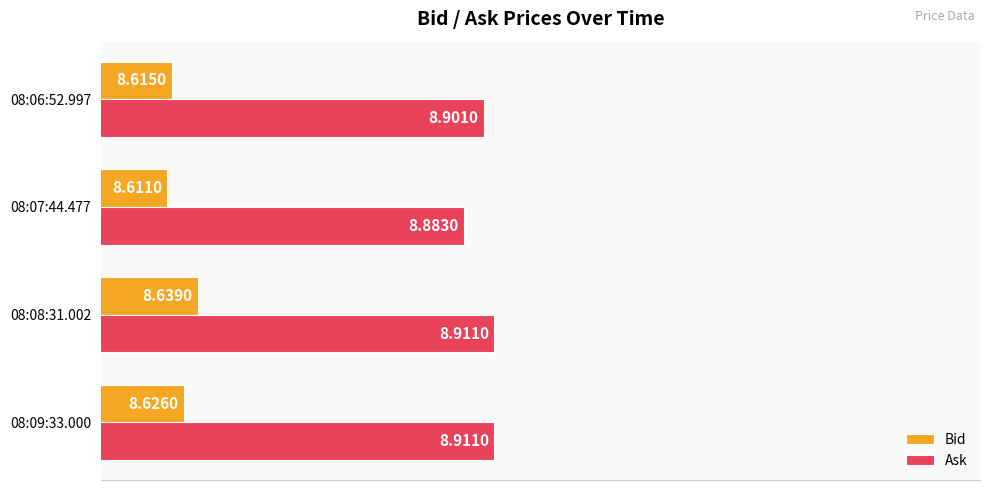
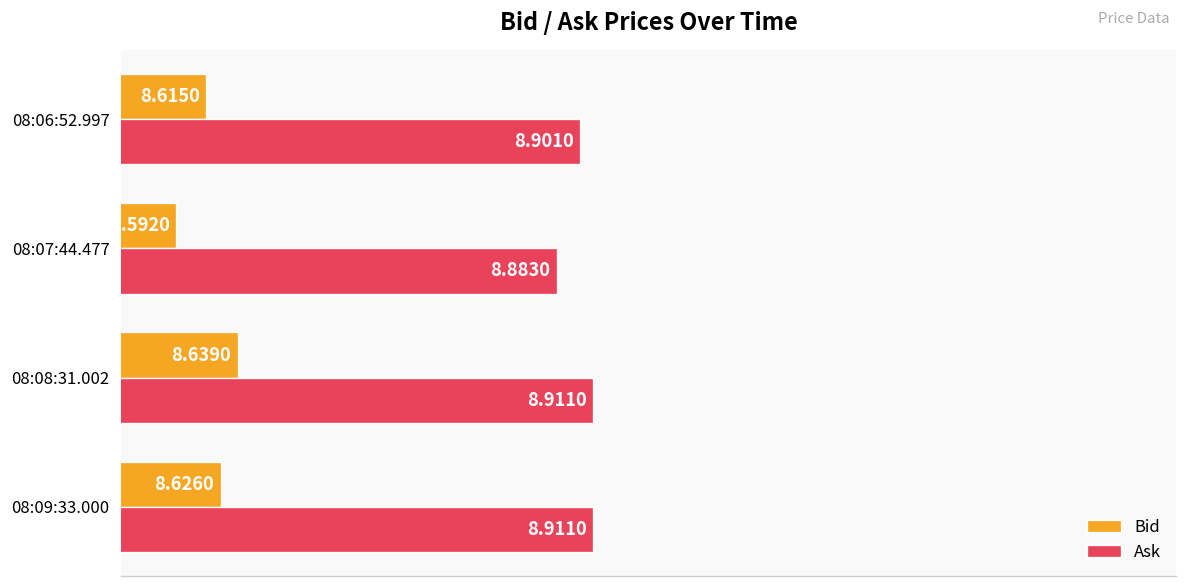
Bid, 08:07:44.477: 8.6110 -> 8.5920
